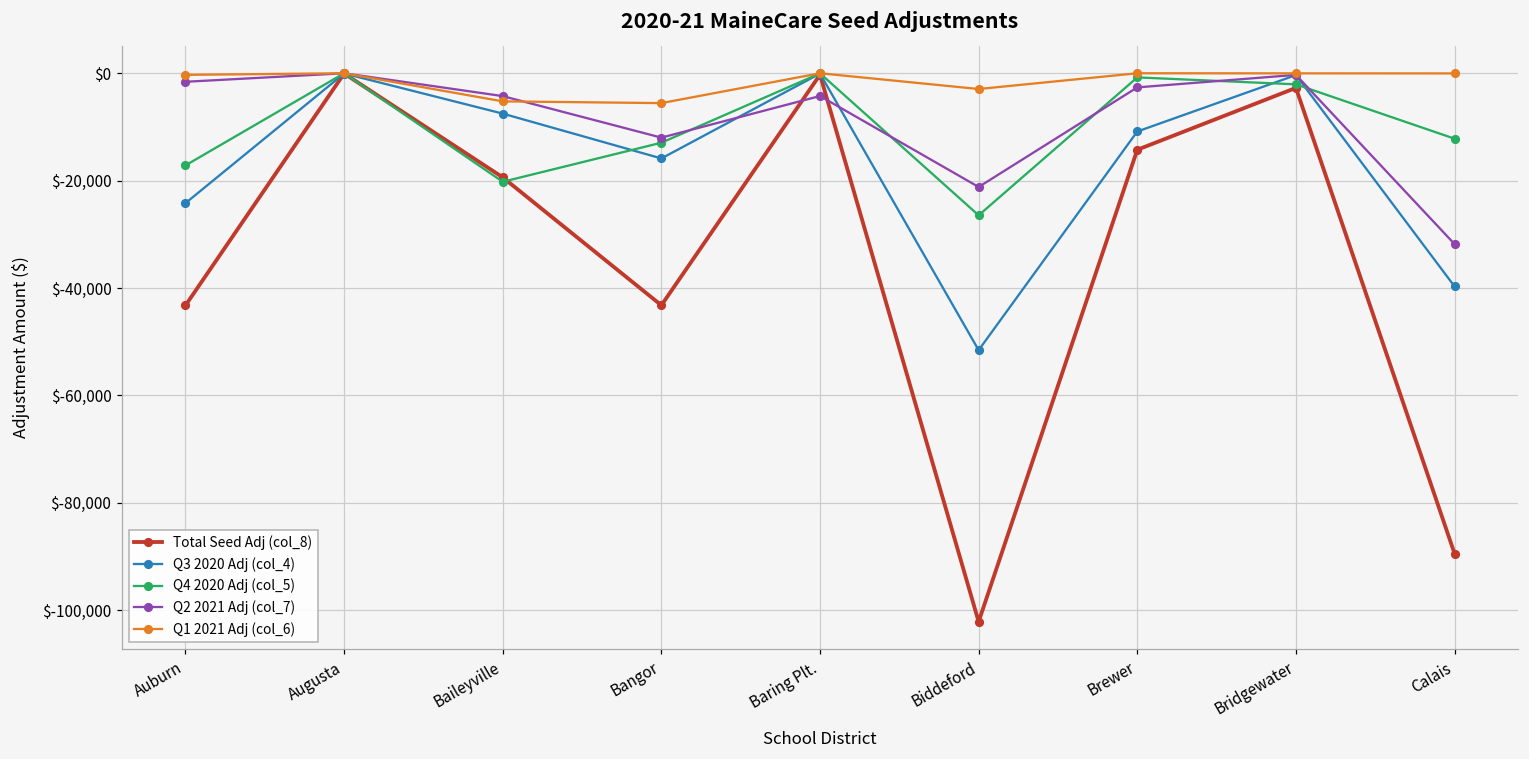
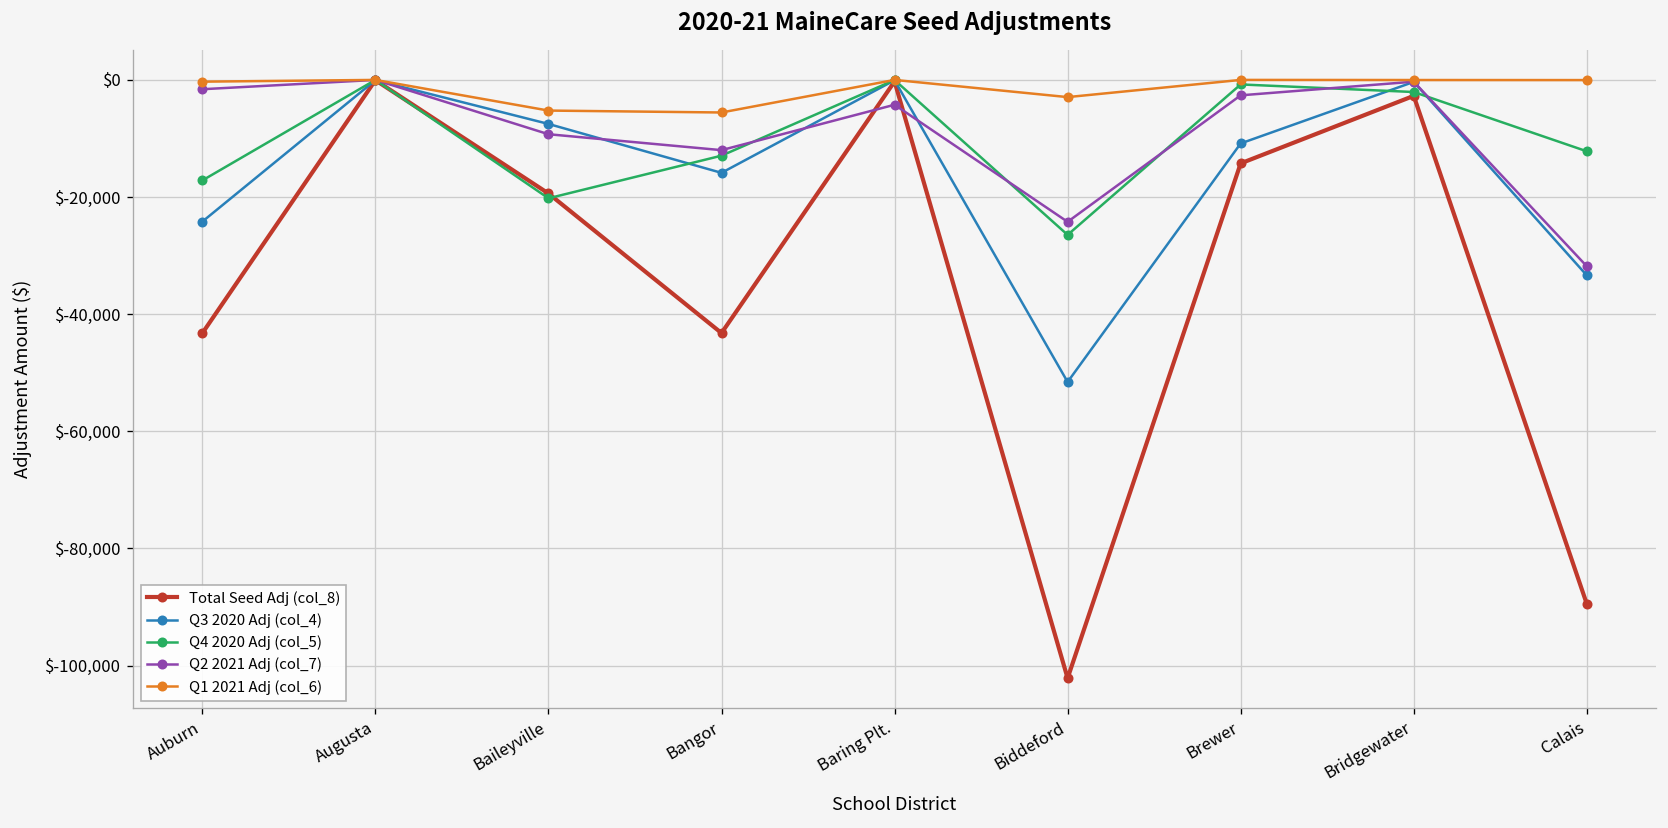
Q2 2021 Adj (col_7), Baileyville: $-4,000 -> $-9,000
Q2 2021 Adj (col_7), Biddeford: $-21,000 -> $-24,000
Q3 2020 Adj (col_4), Calais: $-40,000 -> $-33,000
